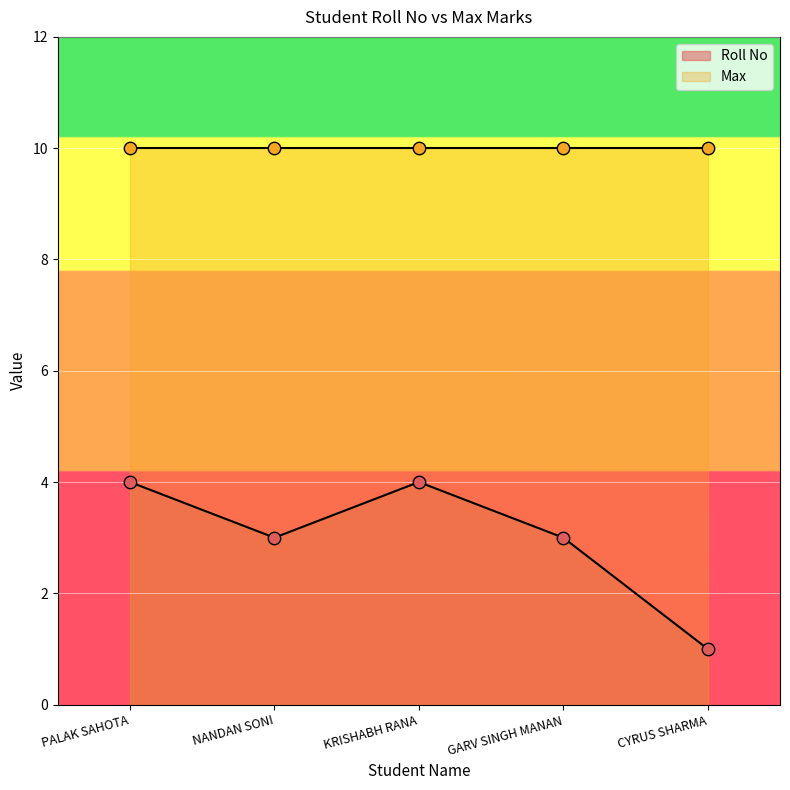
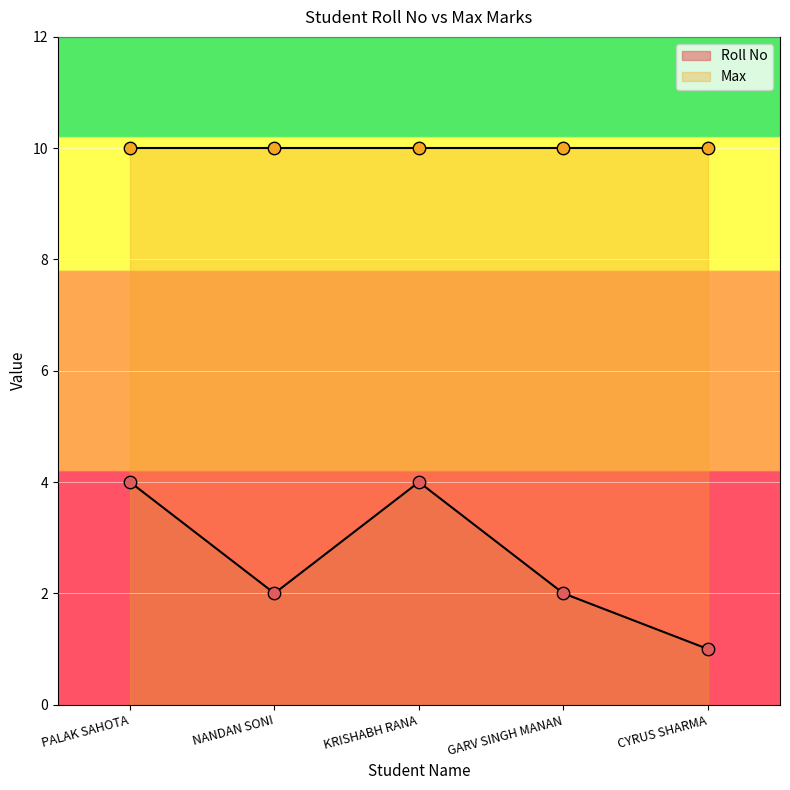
Roll No, NANDAN SONI: 3 -> 2
Roll No, GARV SINGH MANAN: 3 -> 2
